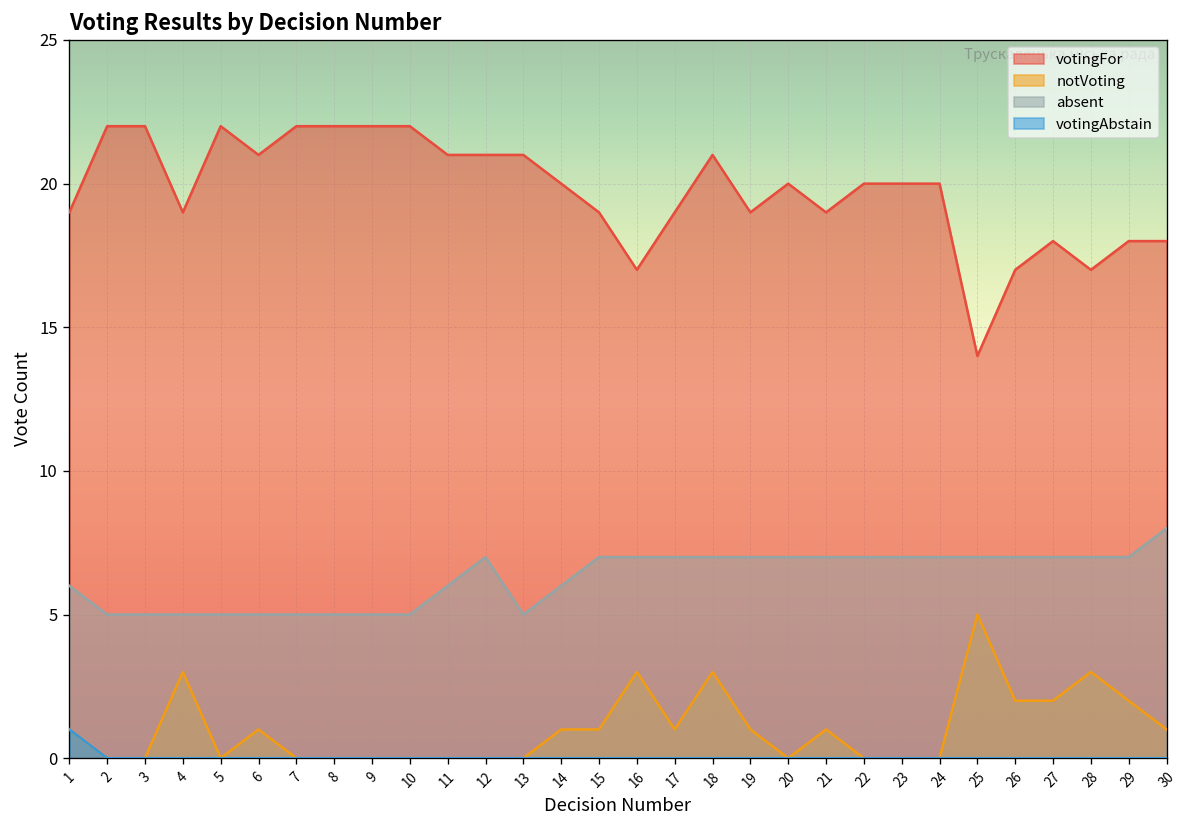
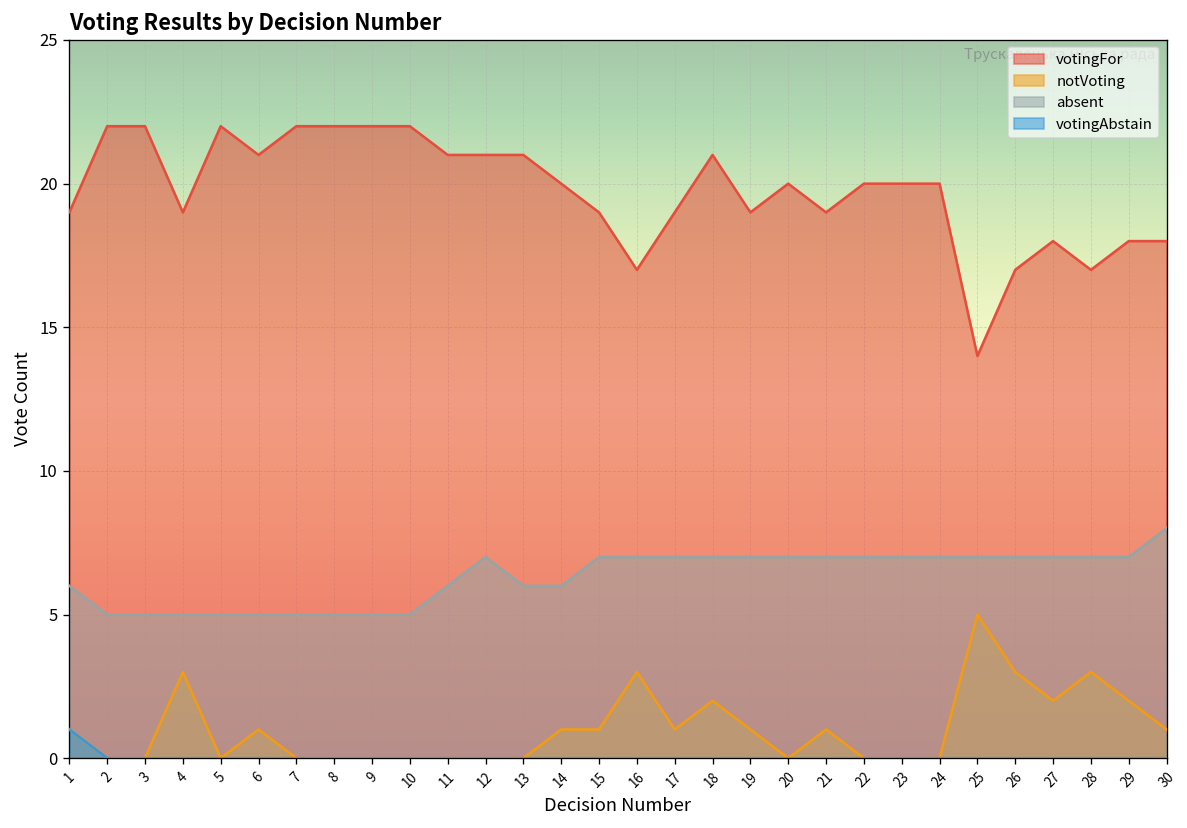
absent, 13: 5 -> 6
notVoting, 18: 3 -> 2
notVoting, 26: 2 -> 3
